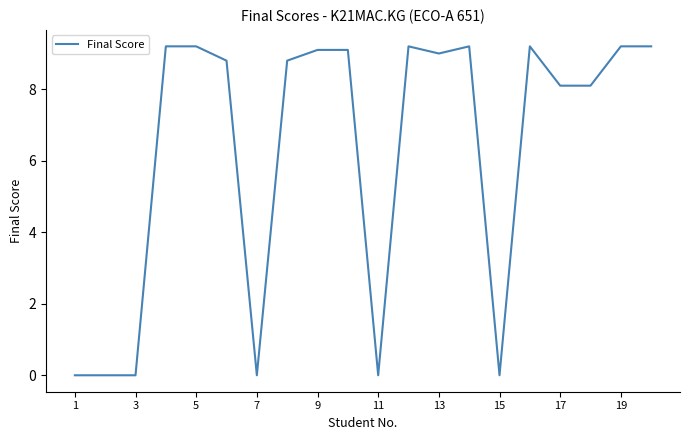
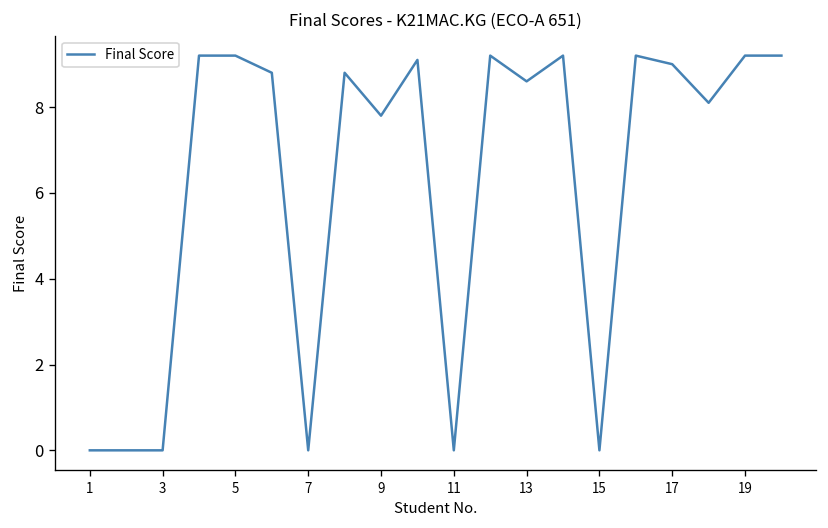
9: 9.1 -> 7.8
13: 9.0 -> 8.6
17: 8.1 -> 9.0
